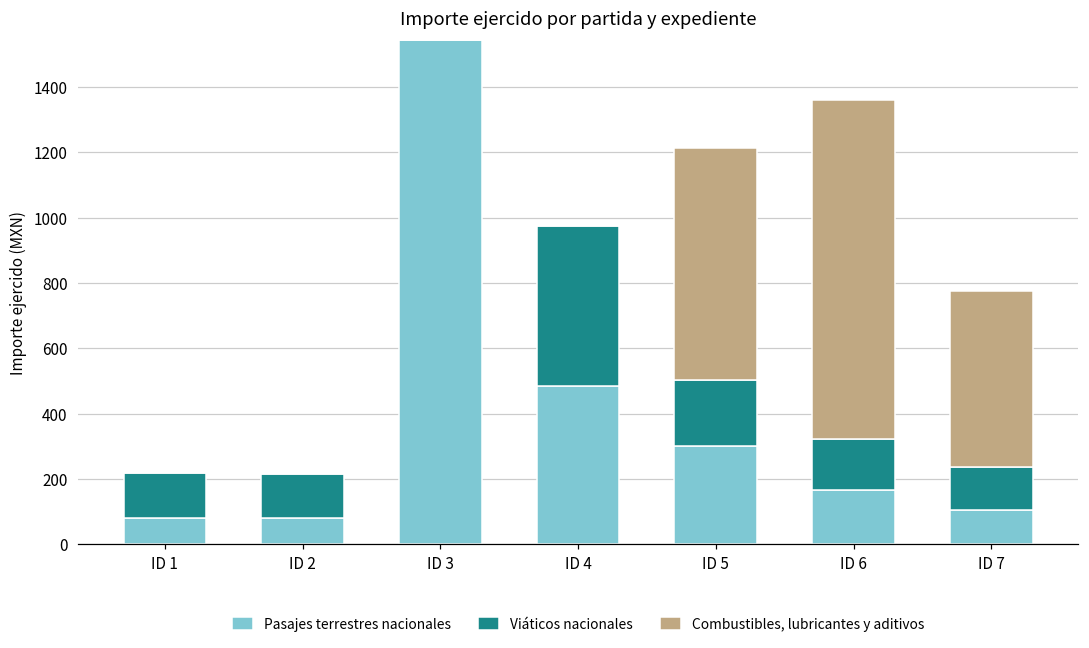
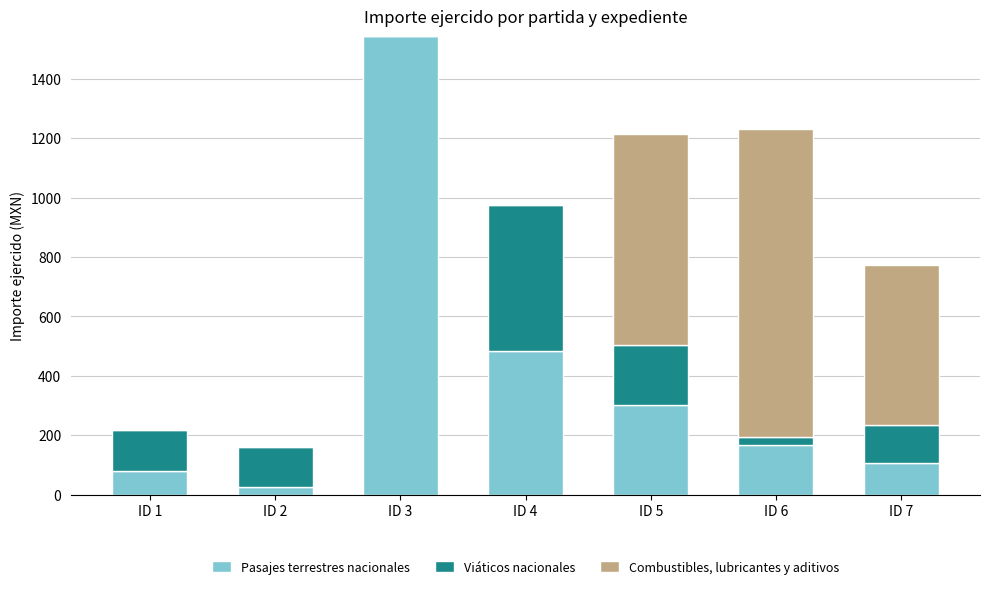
Pasajes terrestres nacionales, ID 2: 80 -> 30
Viáticos nacionales, ID 6: 160 -> 30
